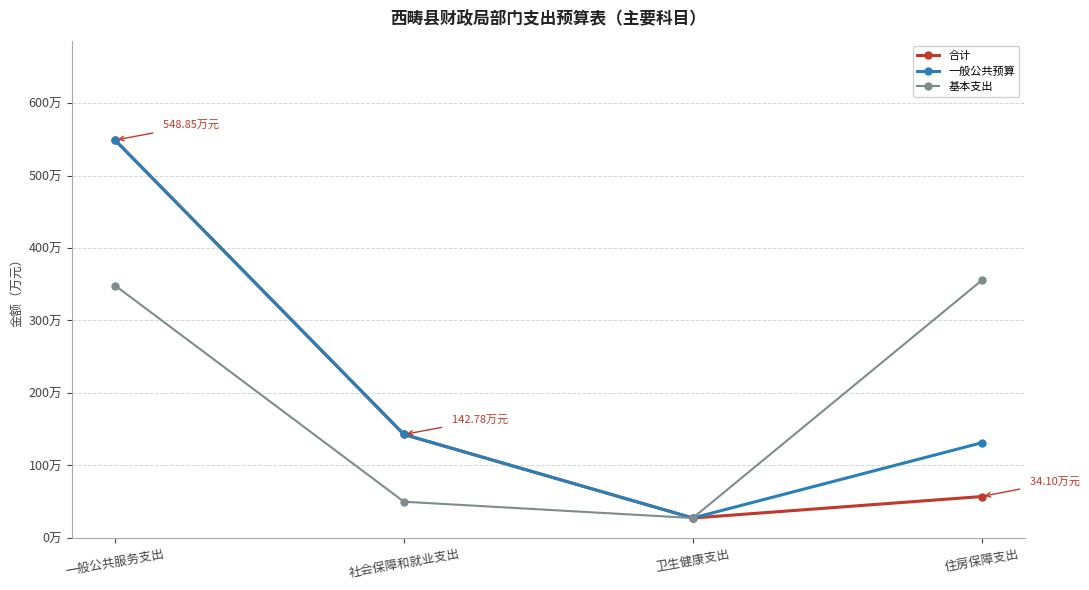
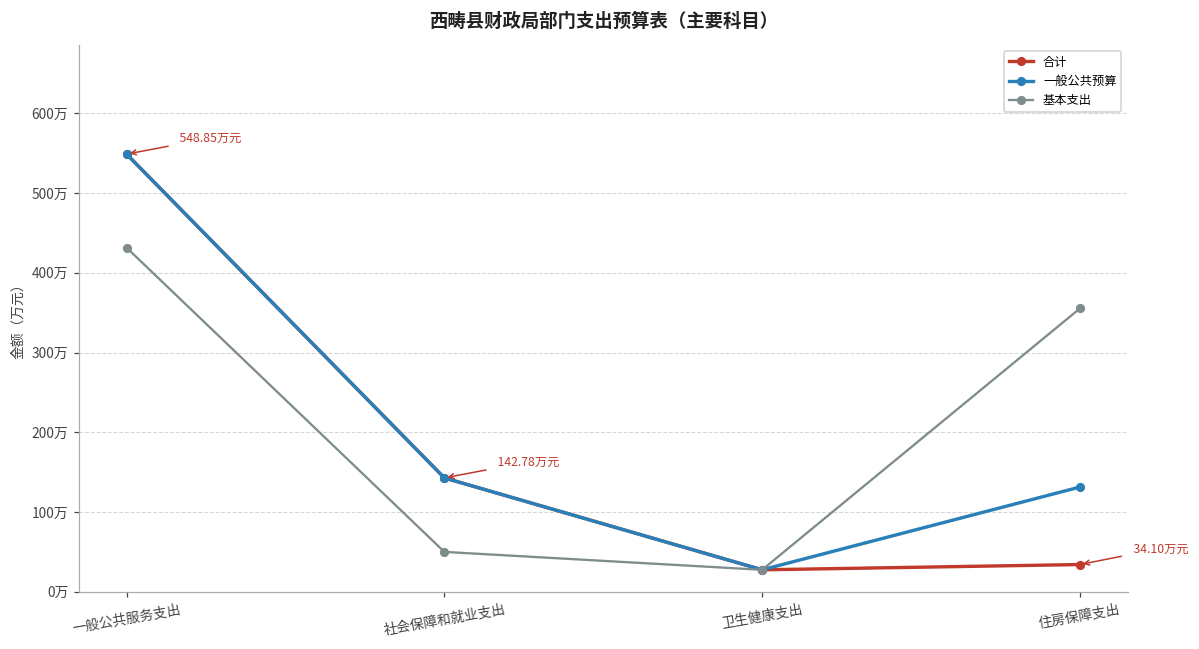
基本支出, 一般公共服务支出: 350万 -> 430万
合计, 住房保障支出: 60万 -> 30万
